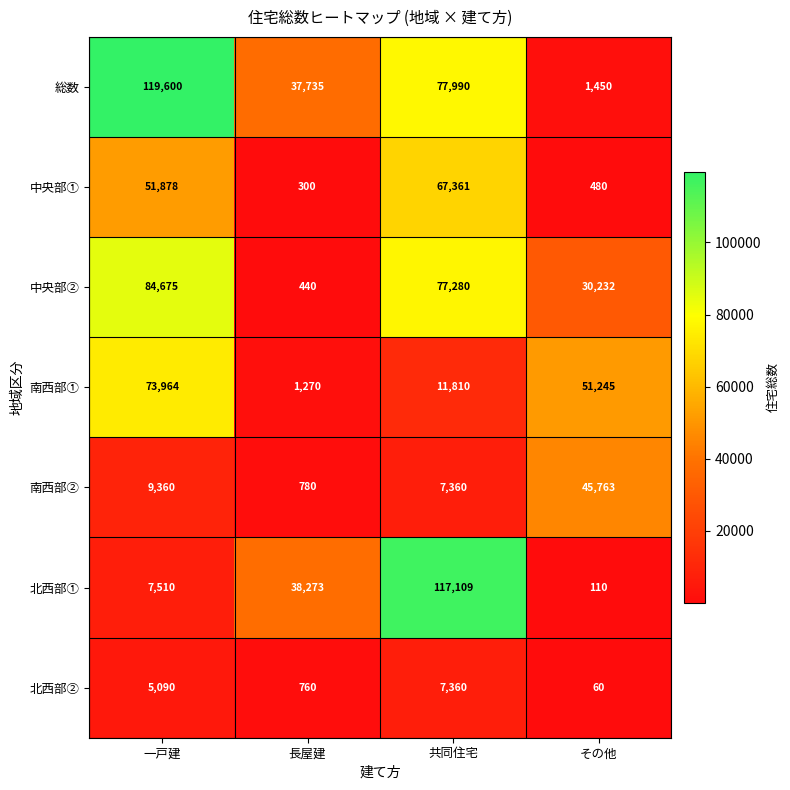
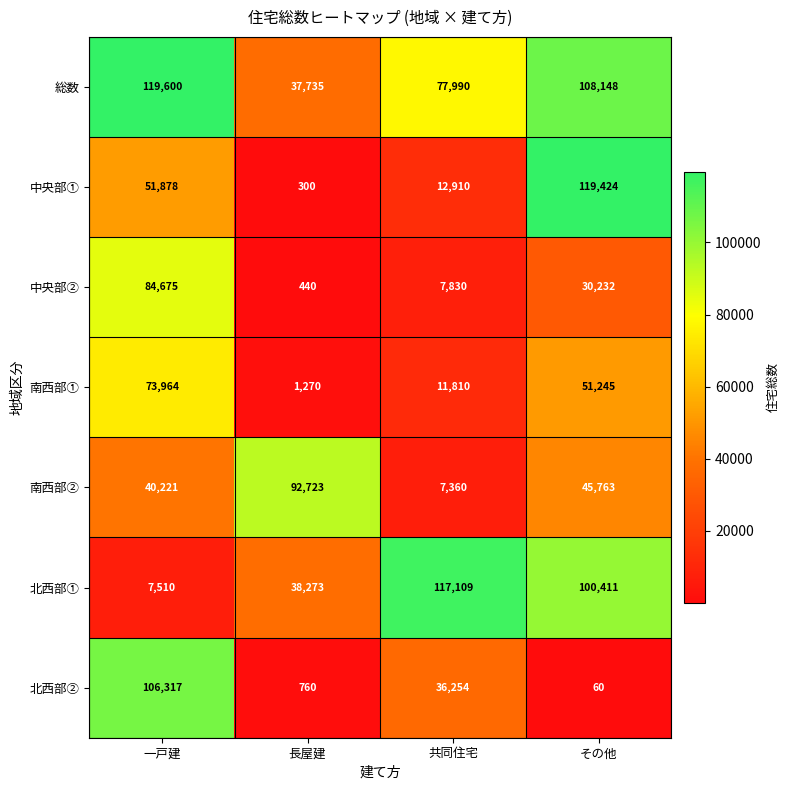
総数, その他: 1,450 -> 108,148
中央部①, 共同住宅: 67,361 -> 12,910
中央部①, その他: 480 -> 119,424
中央部②, 共同住宅: 77,280 -> 7,830
南西部②, 一戸建: 9,360 -> 40,221
南西部②, 長屋建: 780 -> 92,723
北西部①, その他: 110 -> 100,411
北西部②, 一戸建: 5,090 -> 106,317
北西部②, 共同住宅: 7,360 -> 36,254
